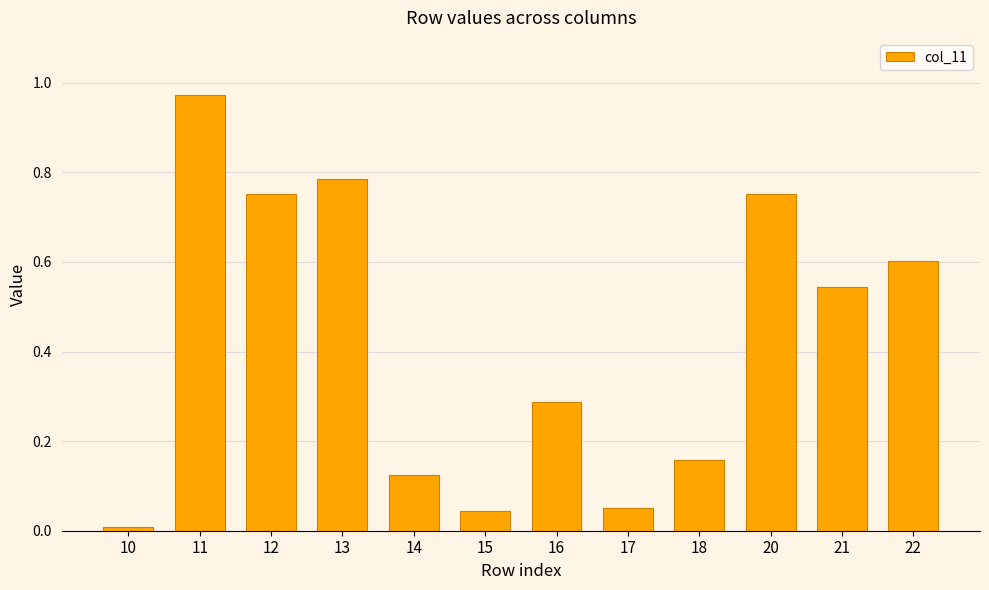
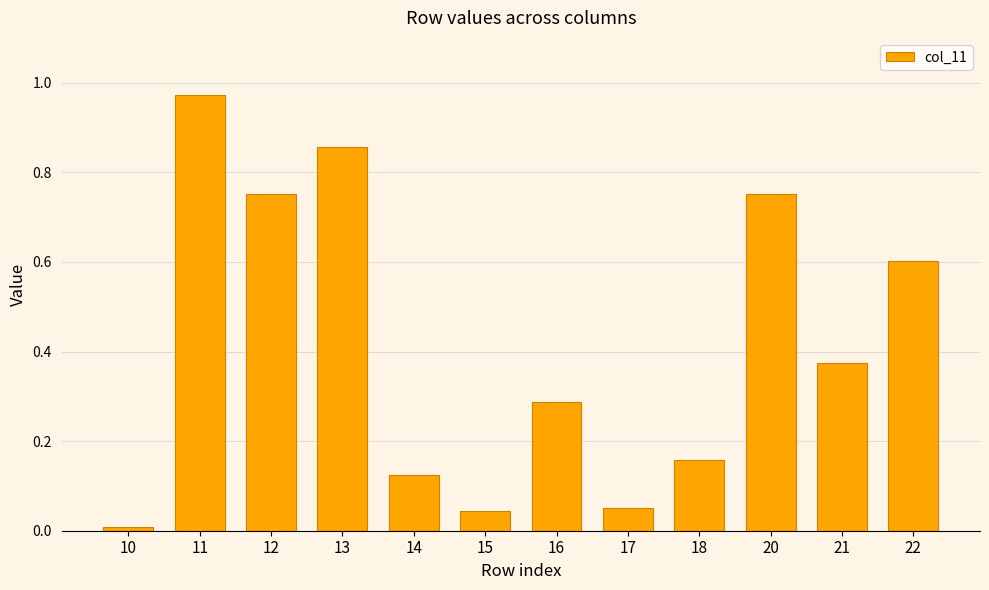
13: 0.79 -> 0.86
21: 0.54 -> 0.37
